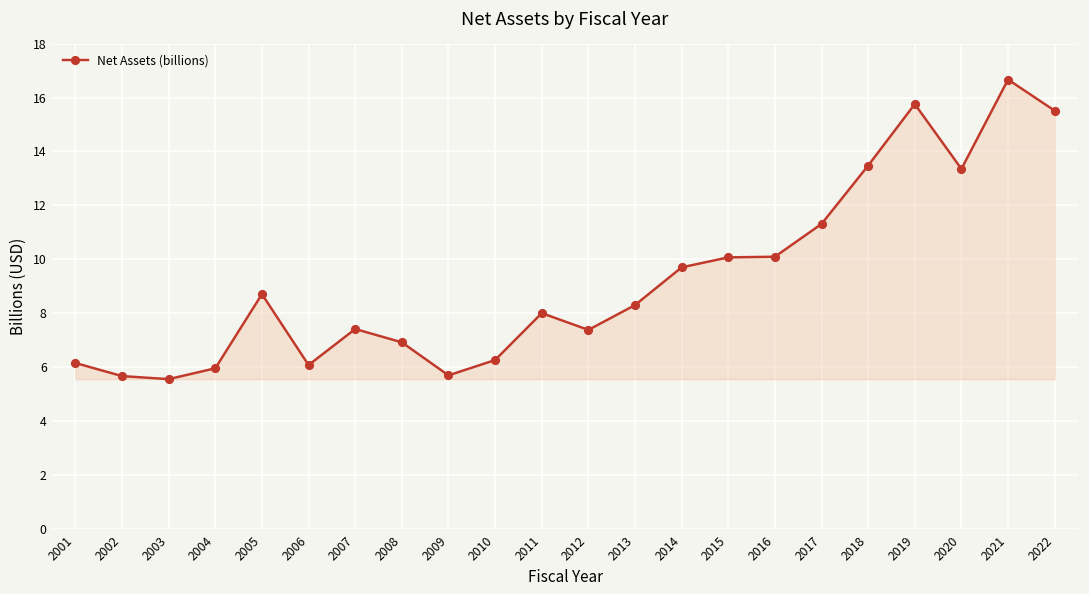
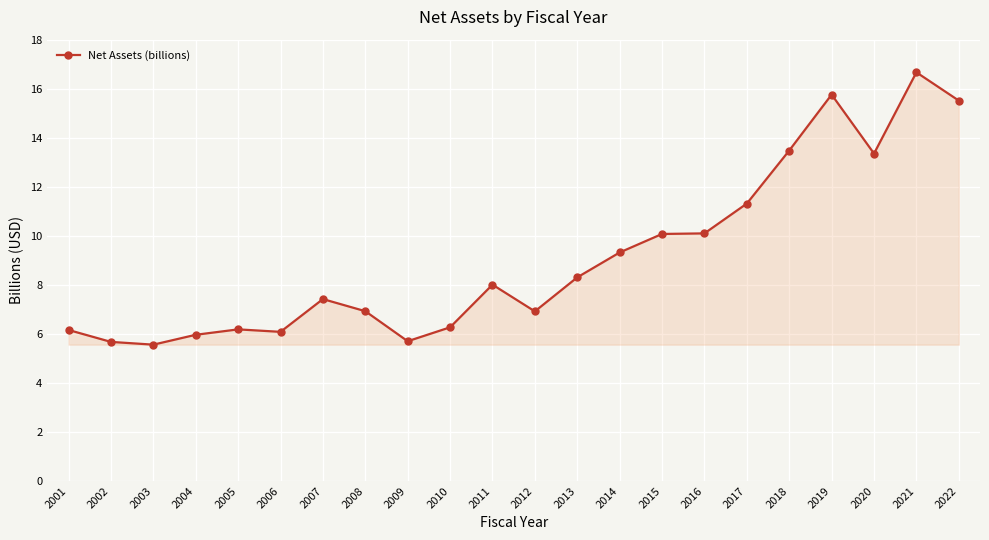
2005: 8.7 -> 6.2
2012: 7.4 -> 6.9
2014: 9.7 -> 9.3
